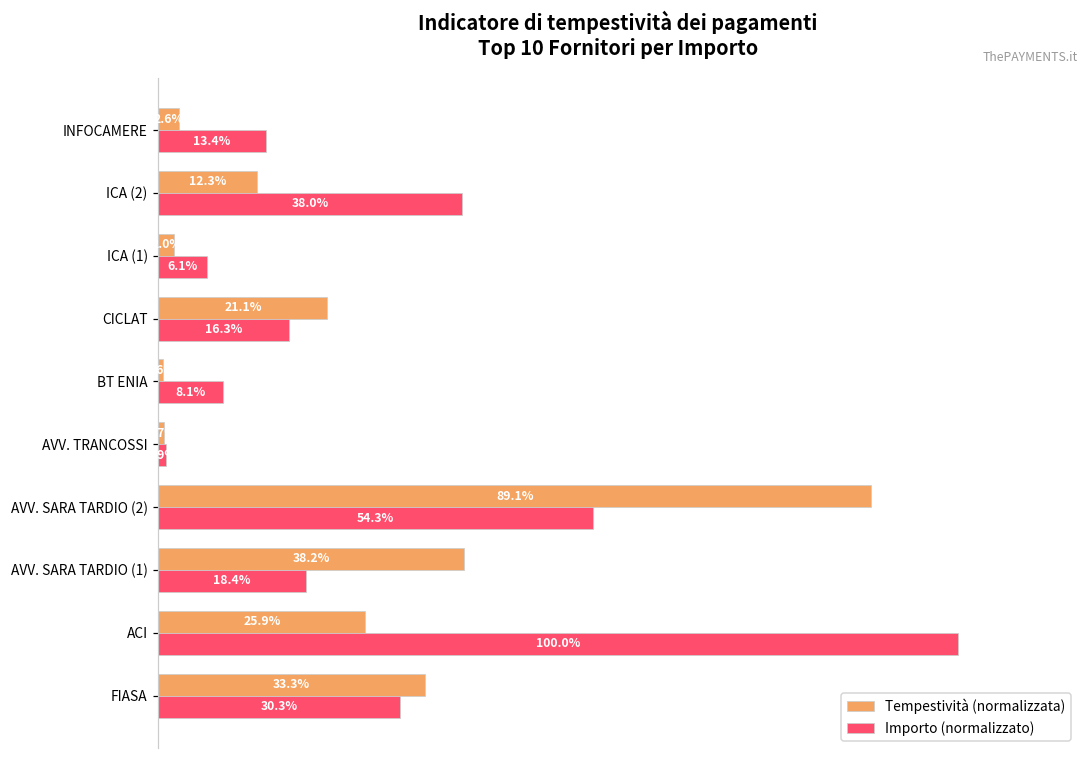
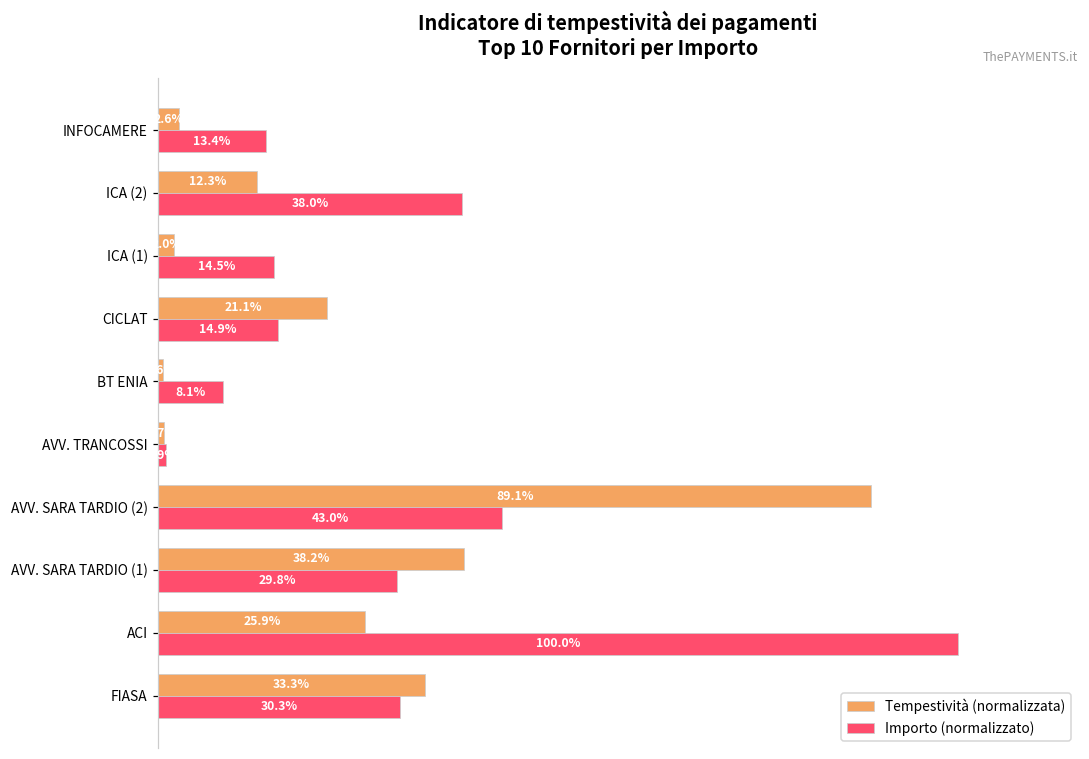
Importo (normalizzato), ICA (1): 6.1% -> 14.5%
Importo (normalizzato), CICLAT: 16.3% -> 14.9%
Importo (normalizzato), AVV. SARA TARDIO (2): 54.3% -> 43.0%
Importo (normalizzato), AVV. SARA TARDIO (1): 18.4% -> 29.8%
